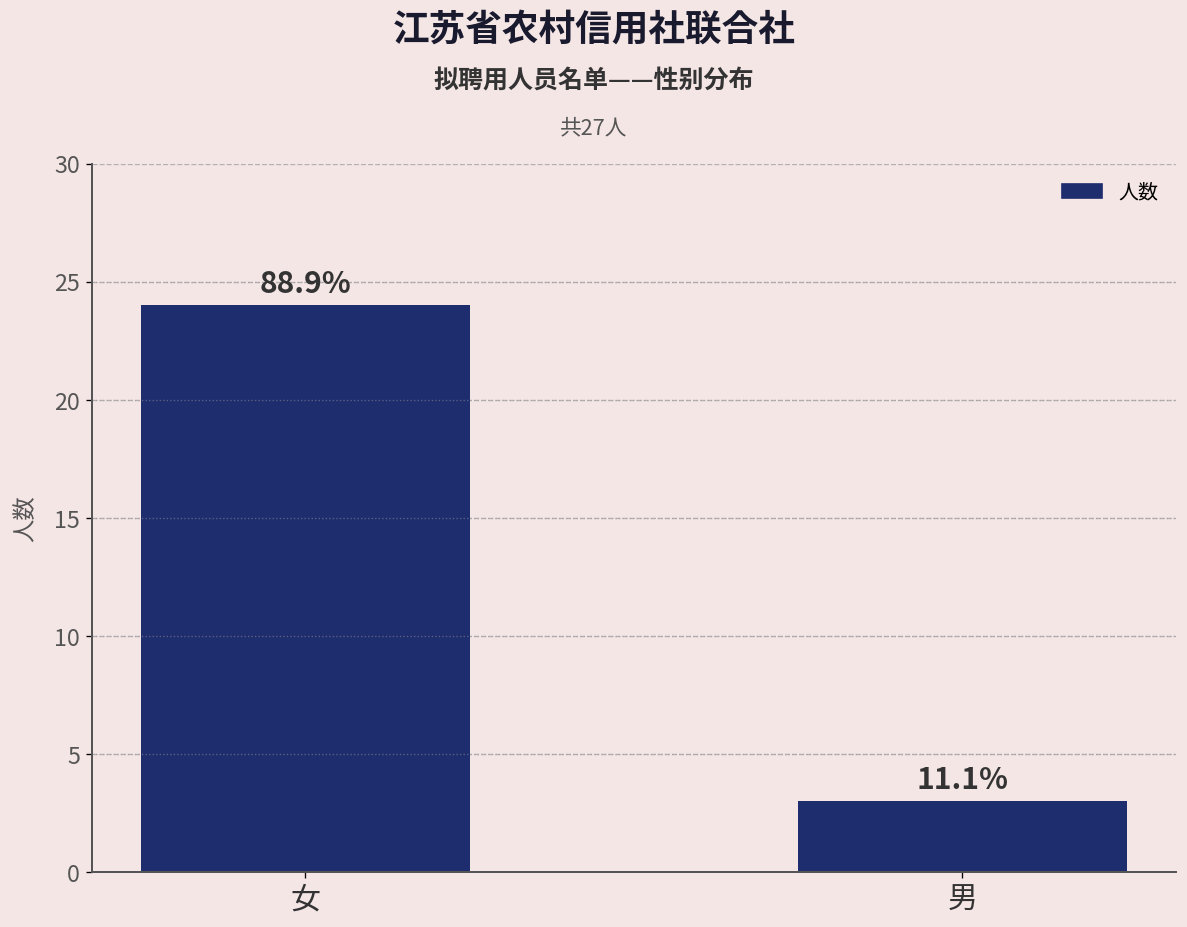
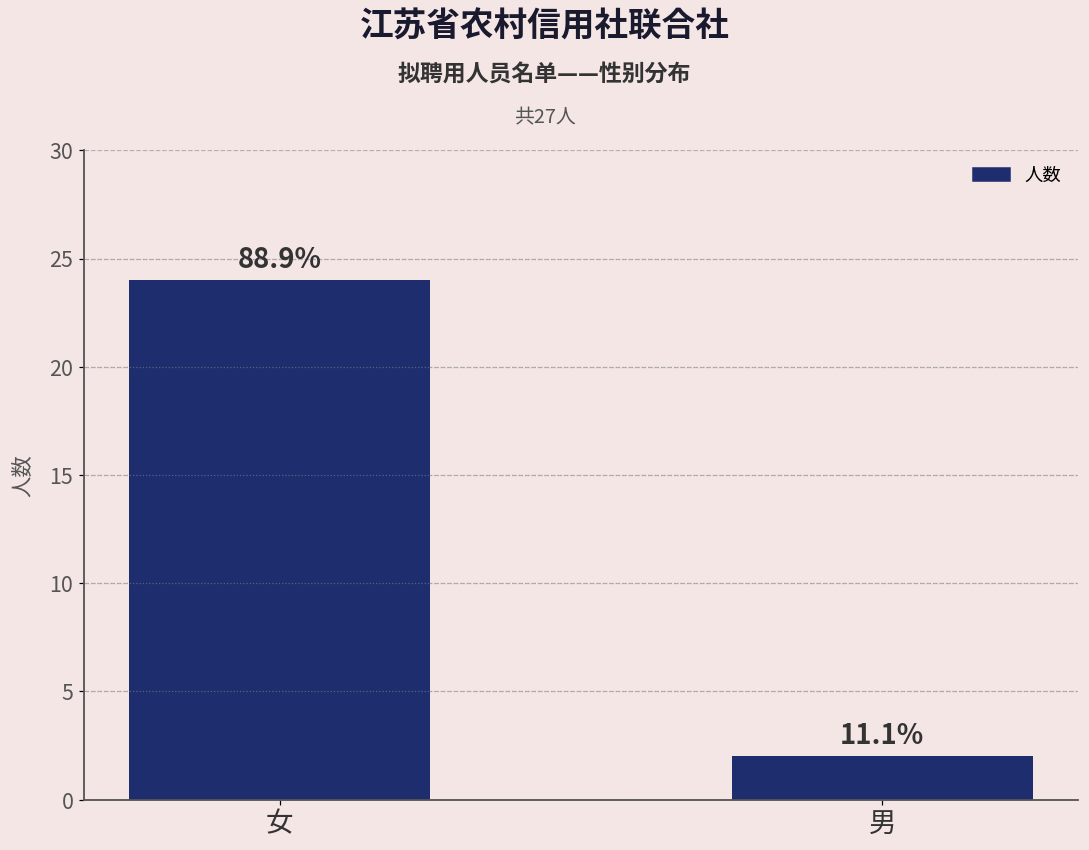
男: 3 -> 2
